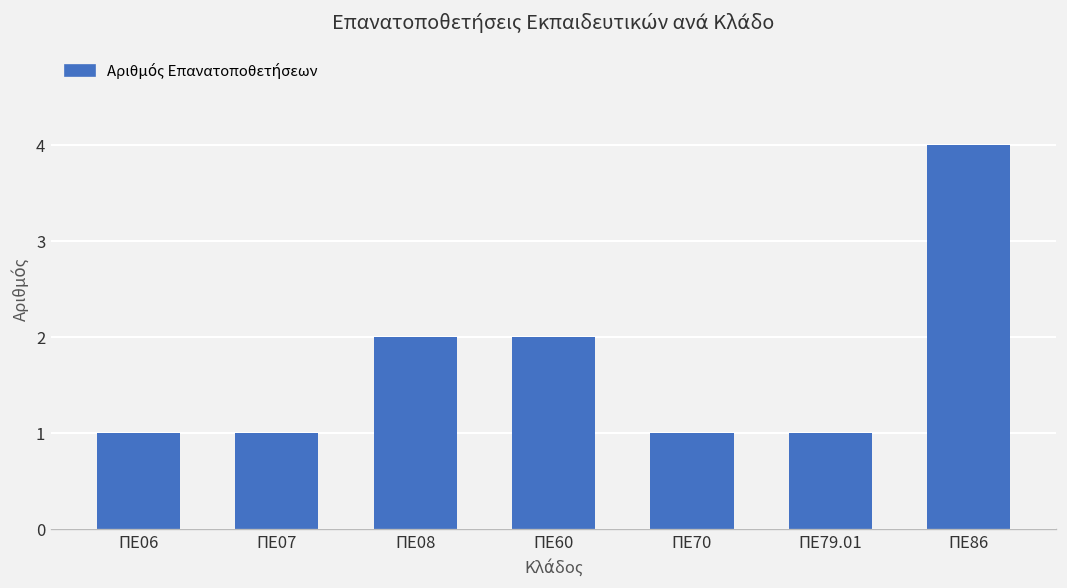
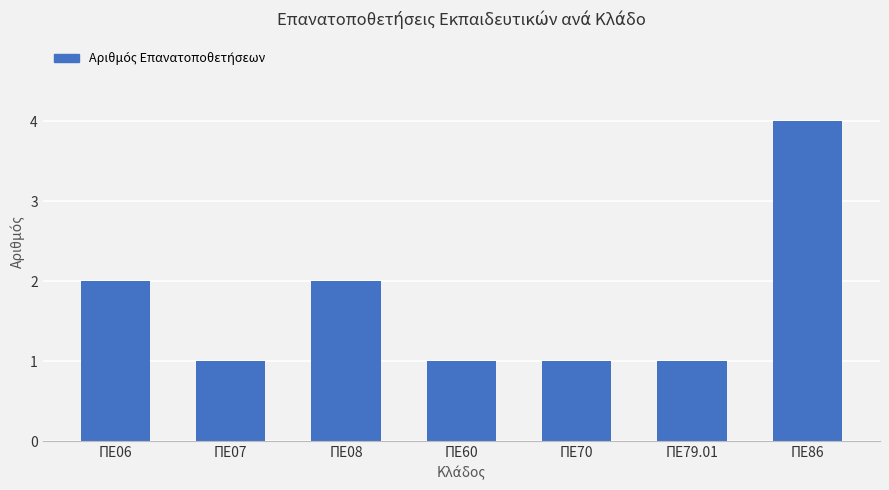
ΠΕ06: 1 -> 2
ΠΕ60: 2 -> 1
